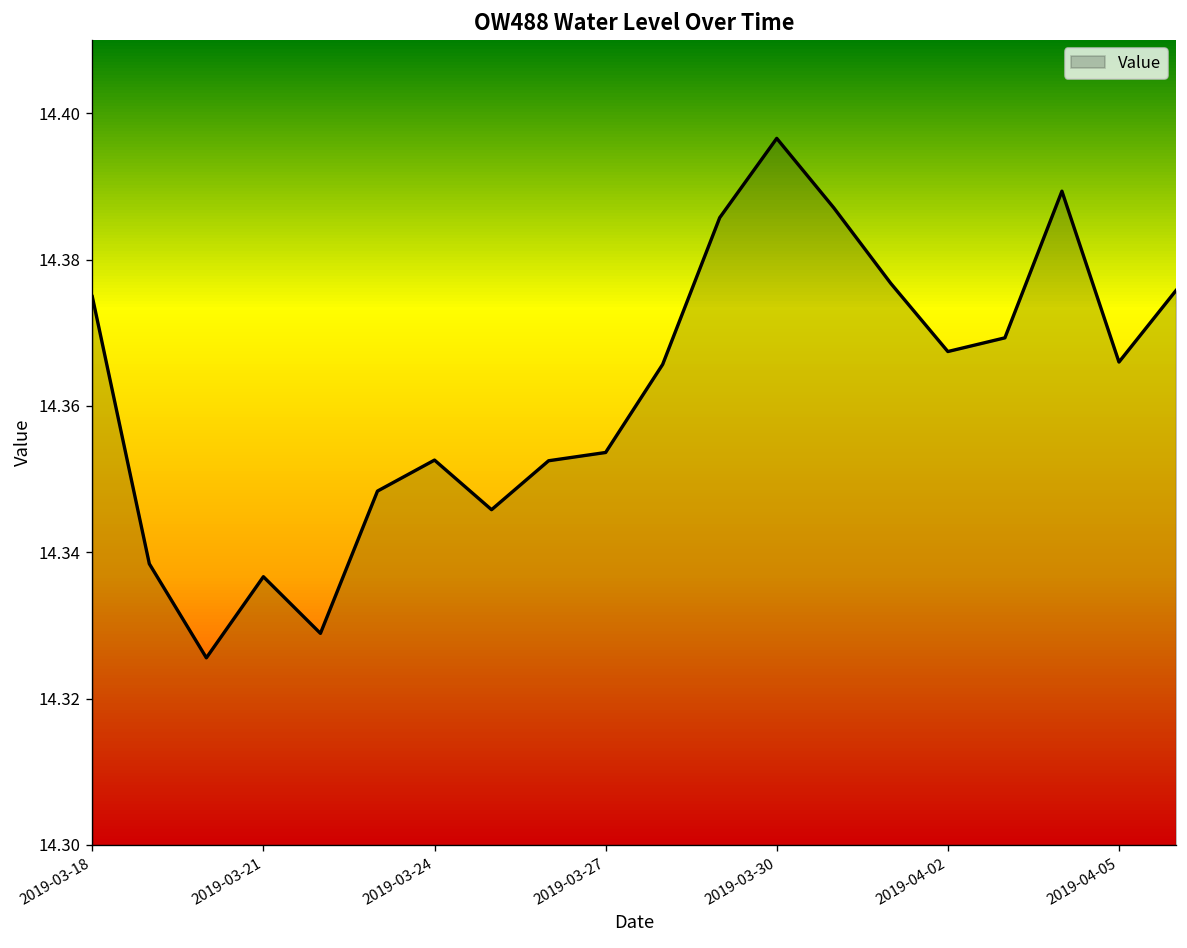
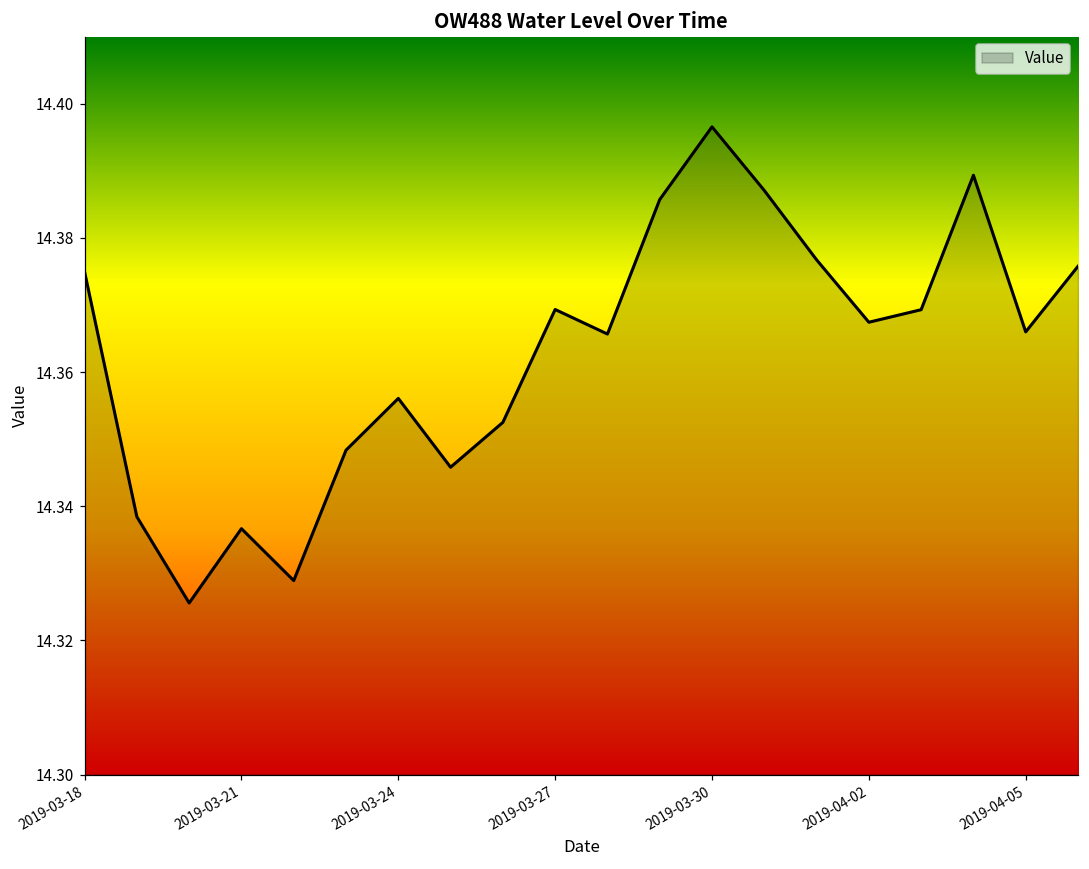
2019-03-24: 14.353 -> 14.356
2019-03-27: 14.354 -> 14.369
